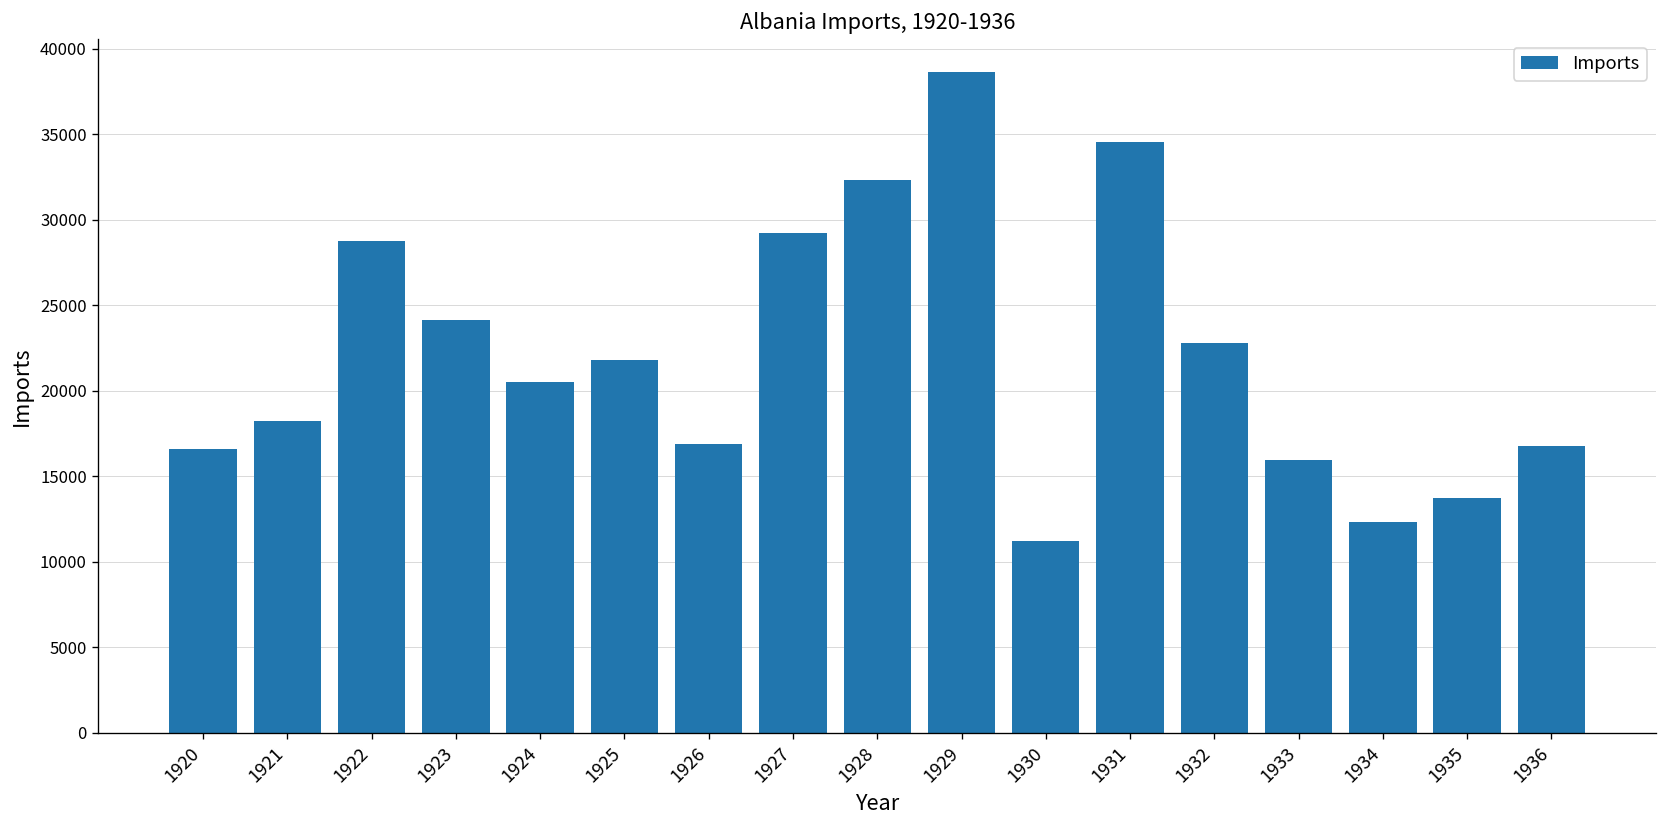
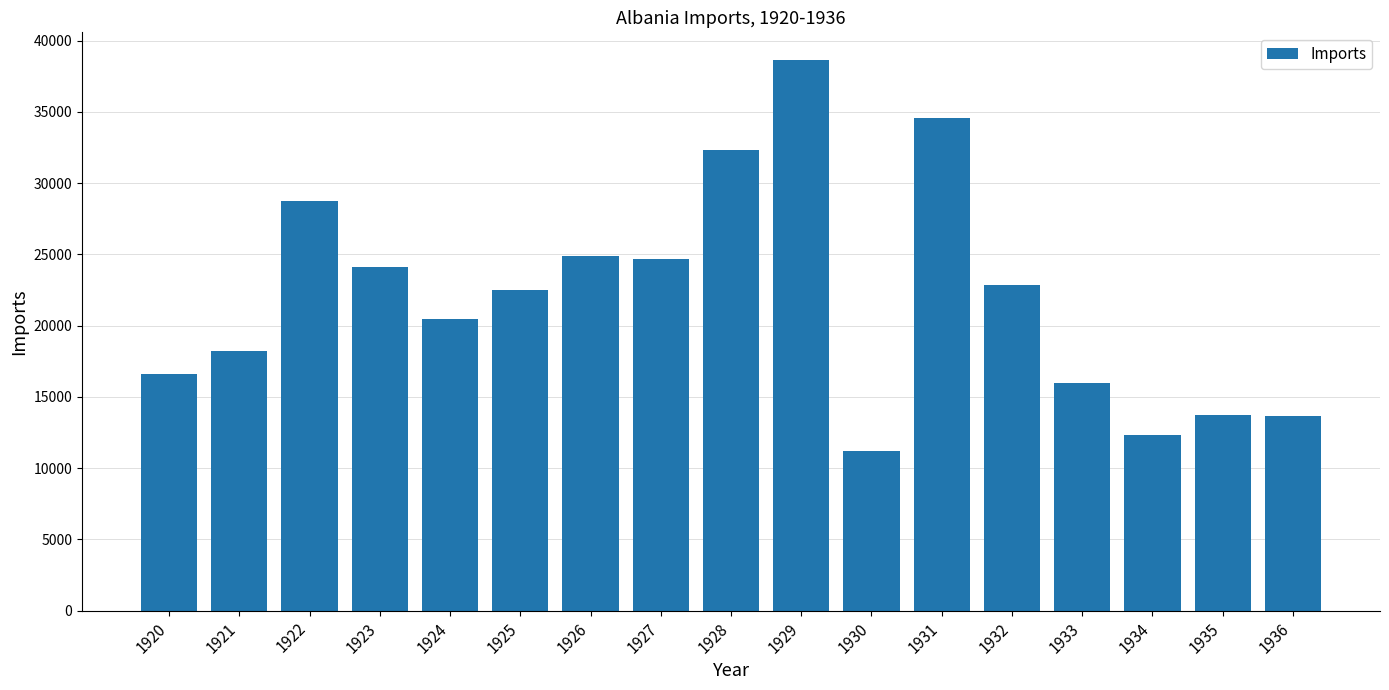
1925: 21800 -> 22500
1926: 16900 -> 24900
1927: 29200 -> 24700
1936: 16800 -> 13600
